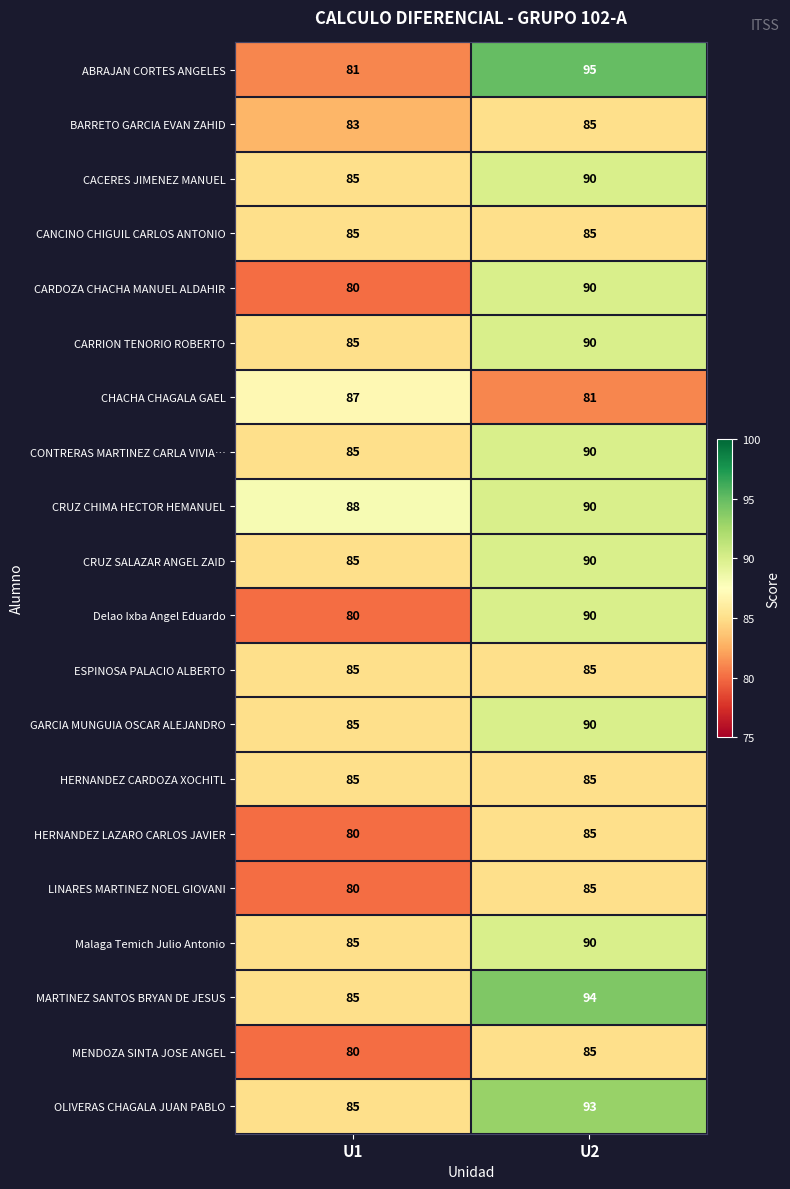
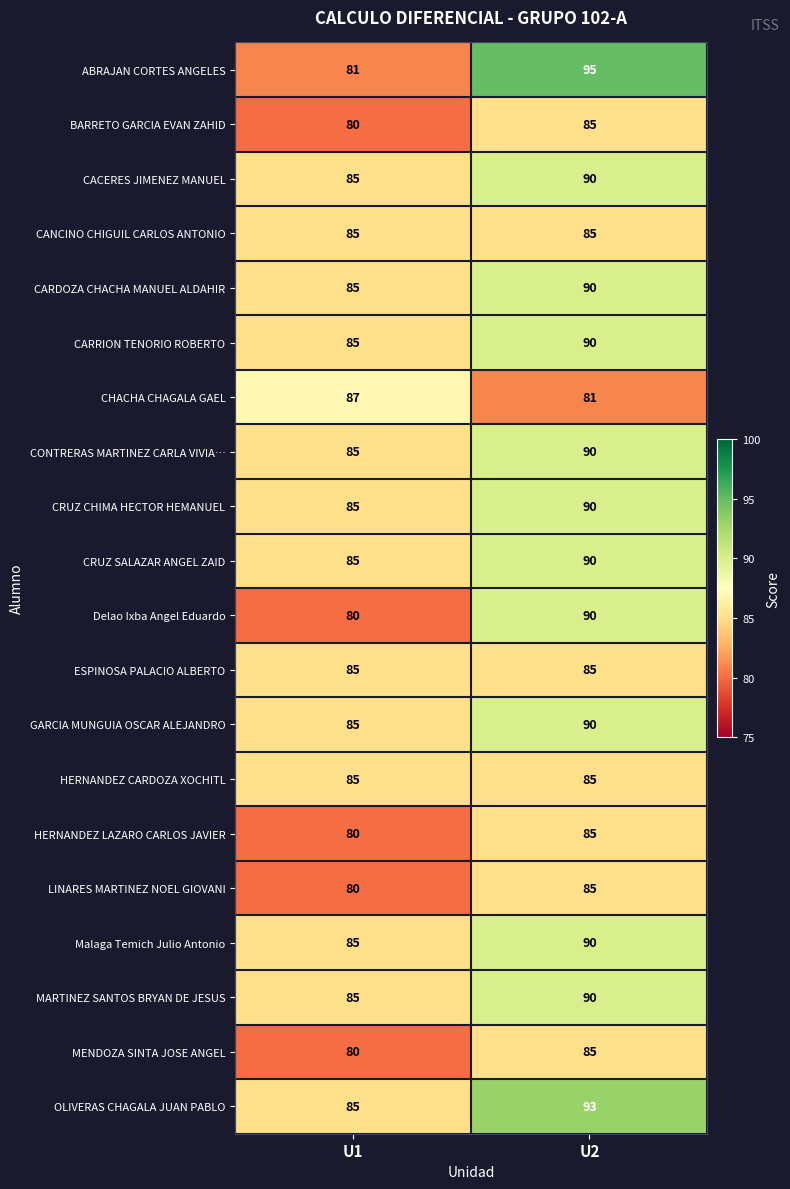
BARRETO GARCIA EVAN ZAHID, U1: 83 -> 80
CARDOZA CHACHA MANUEL ALDAHIR, U1: 80 -> 85
CRUZ CHIMA HECTOR HEMANUEL, U1: 88 -> 85
MARTINEZ SANTOS BRYAN DE JESUS, U2: 94 -> 90
